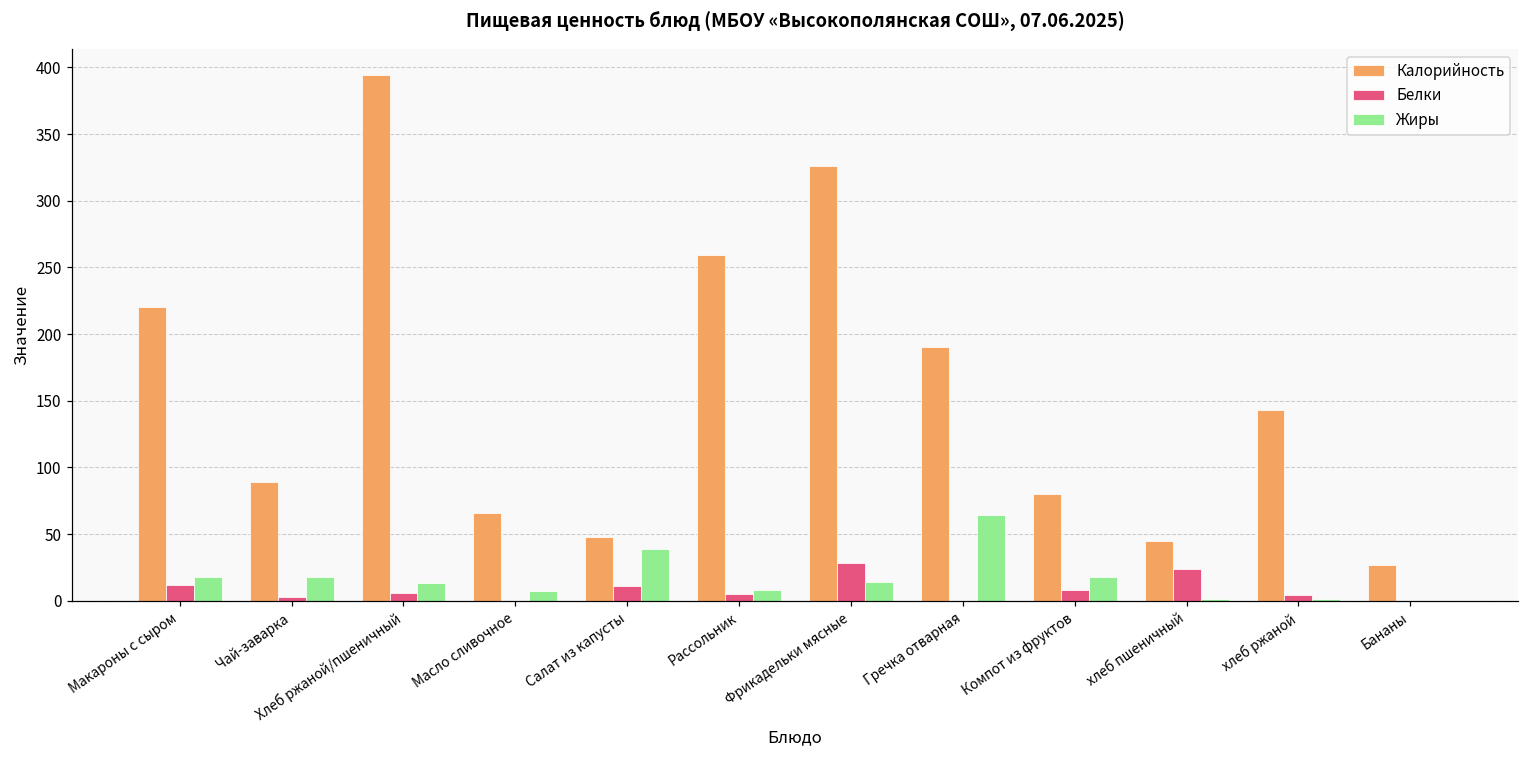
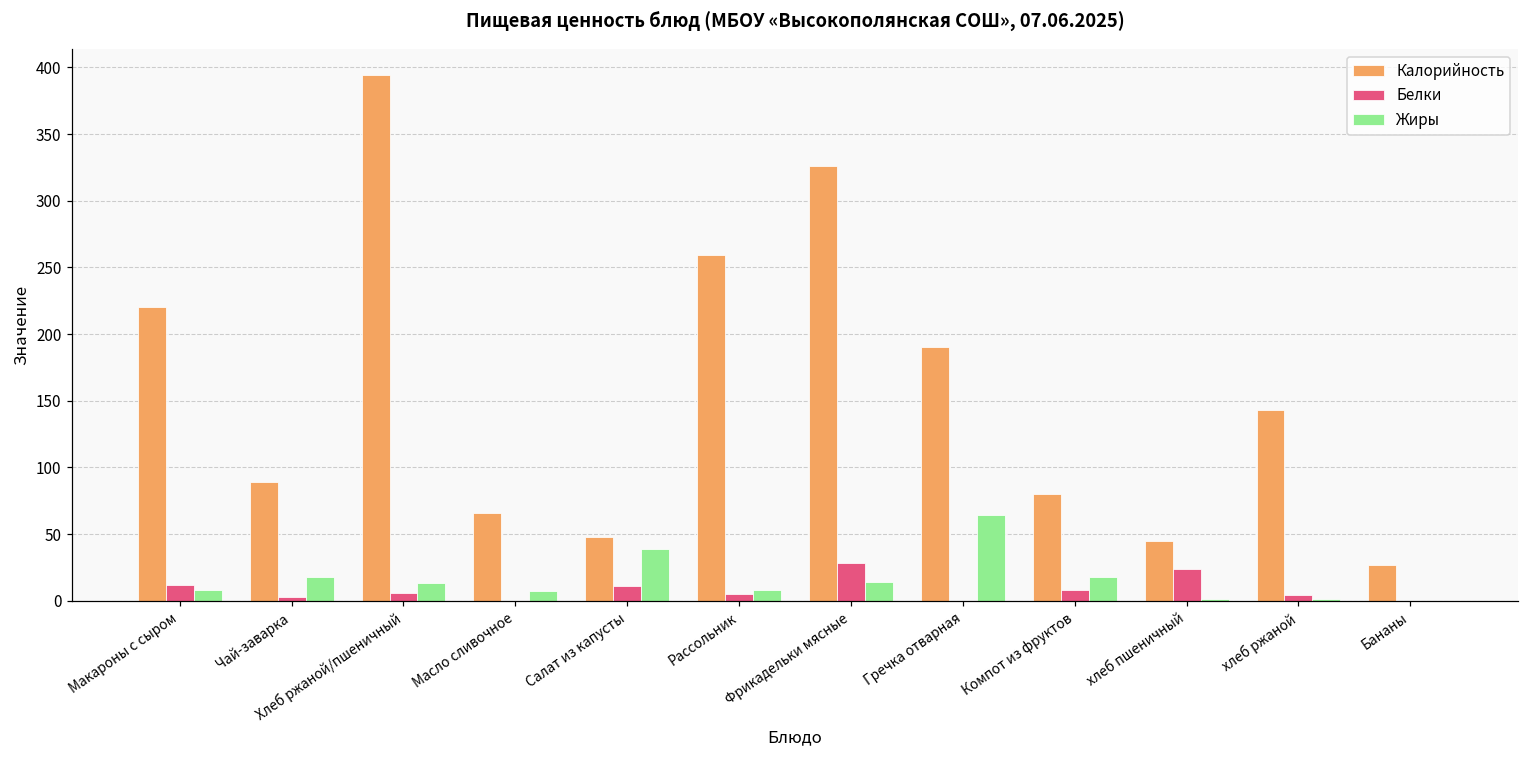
Жиры, Макароны с сыром: 18 -> 8
